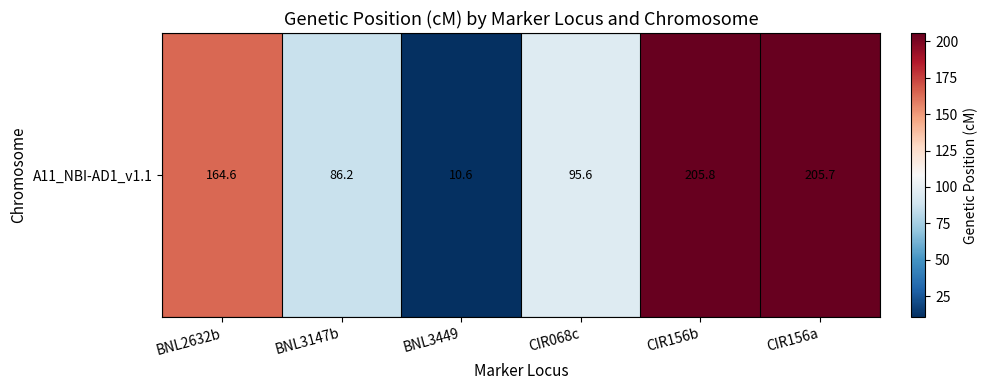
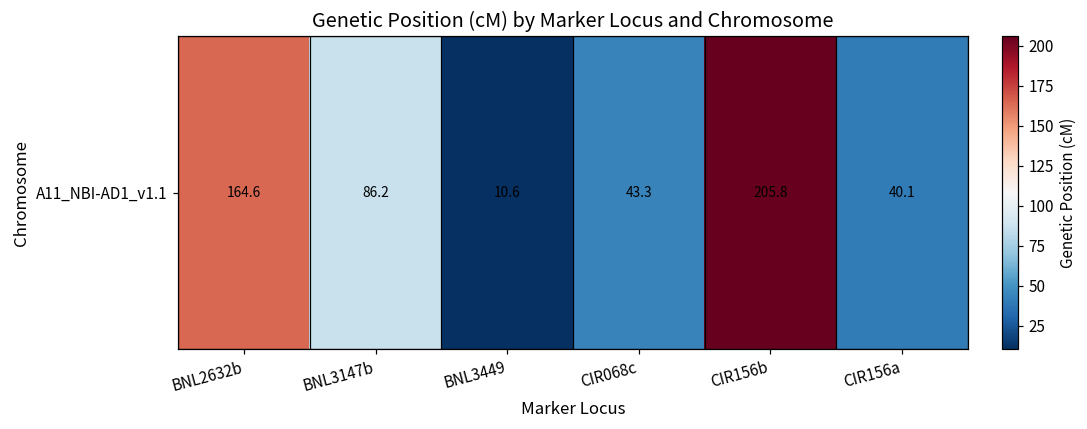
A11_NBI-AD1_v1.1, CIR068c: 95.6 -> 43.3
A11_NBI-AD1_v1.1, CIR156a: 205.7 -> 40.1
